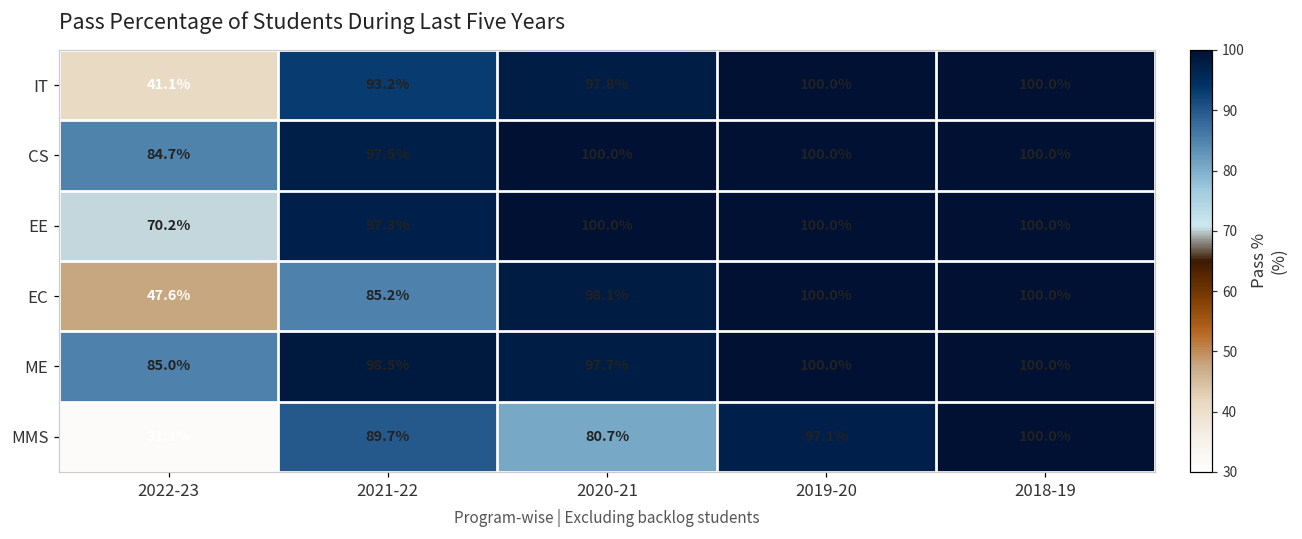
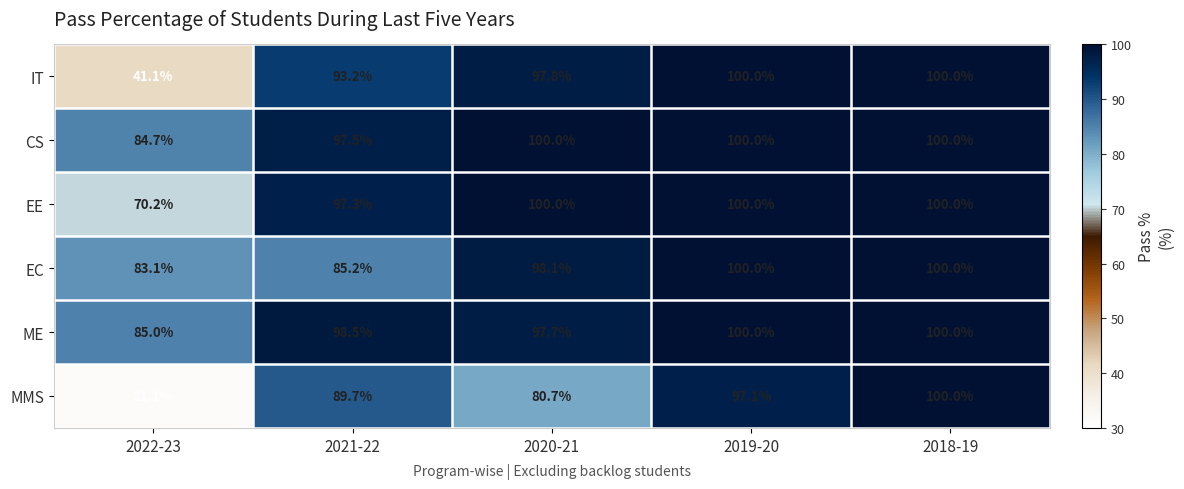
EC, 2022-23: 47.6% -> 83.1%
